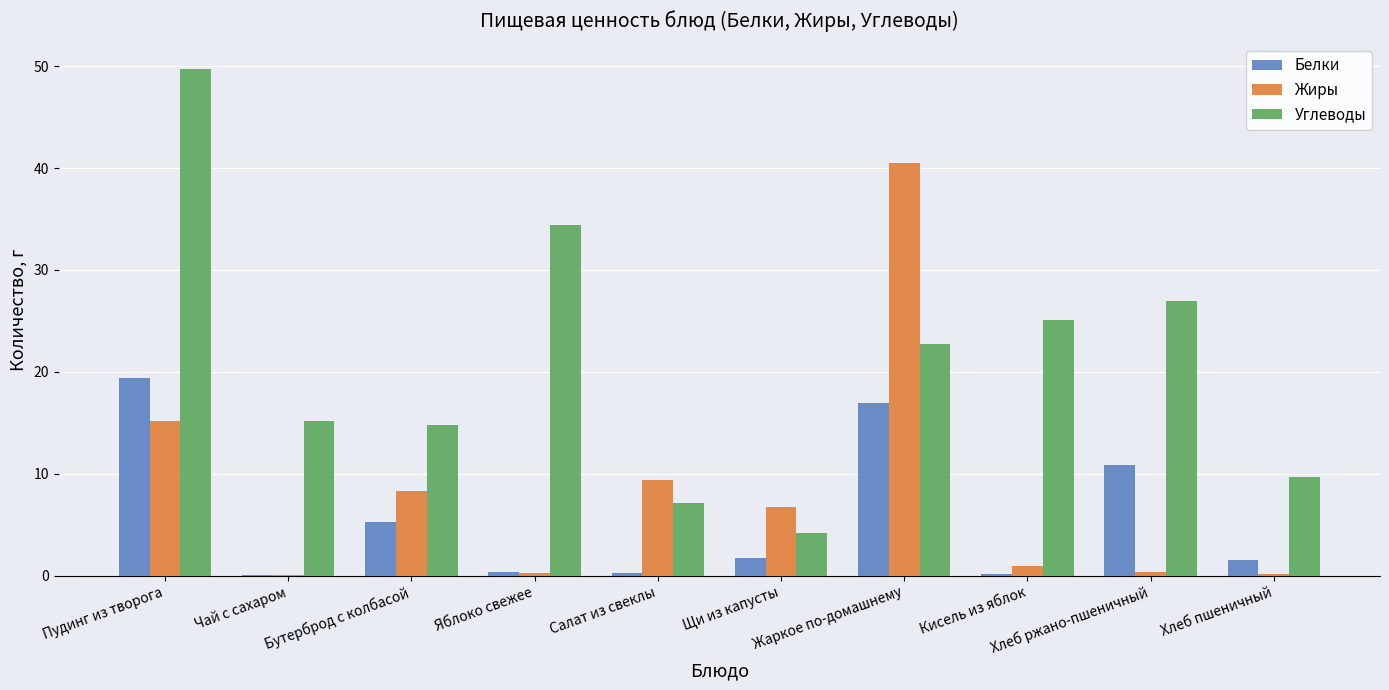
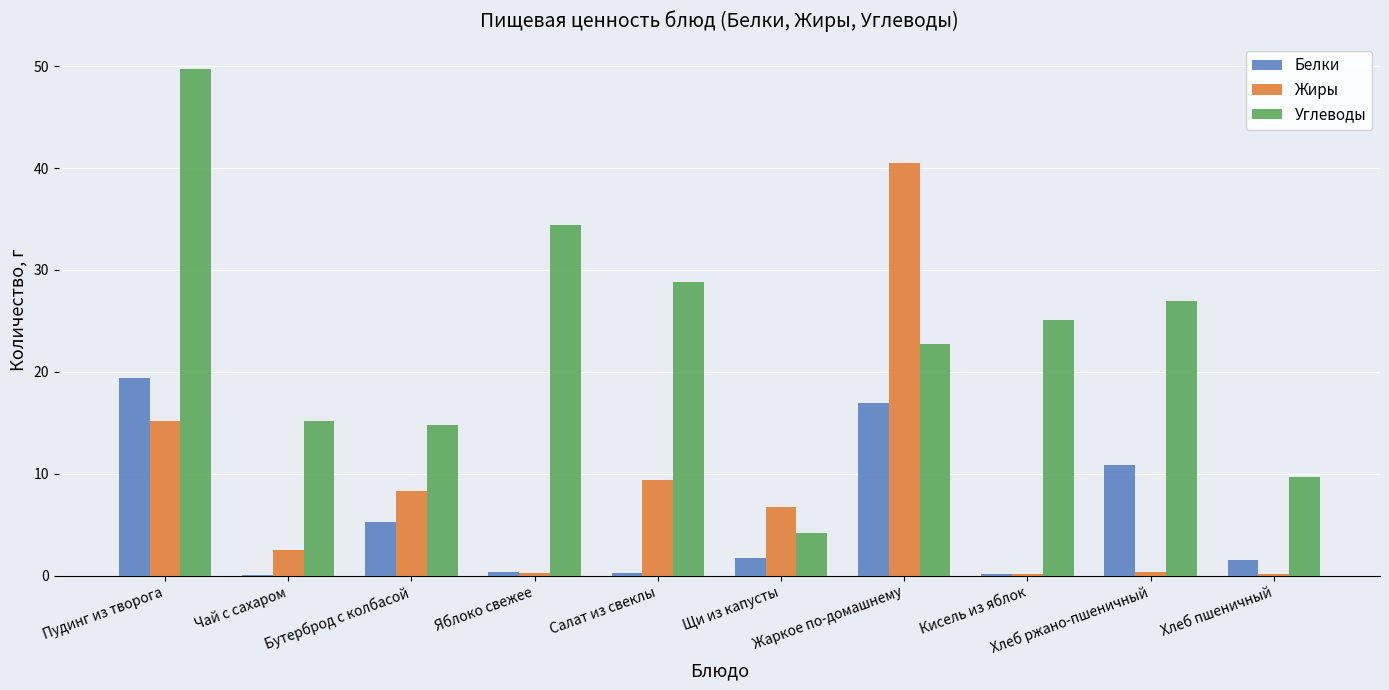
Жиры, Чай с сахаром: 0.0 -> 2.5
Углеводы, Салат из свеклы: 7.2 -> 28.8
Жиры, Кисель из яблок: 1.0 -> 0.1
